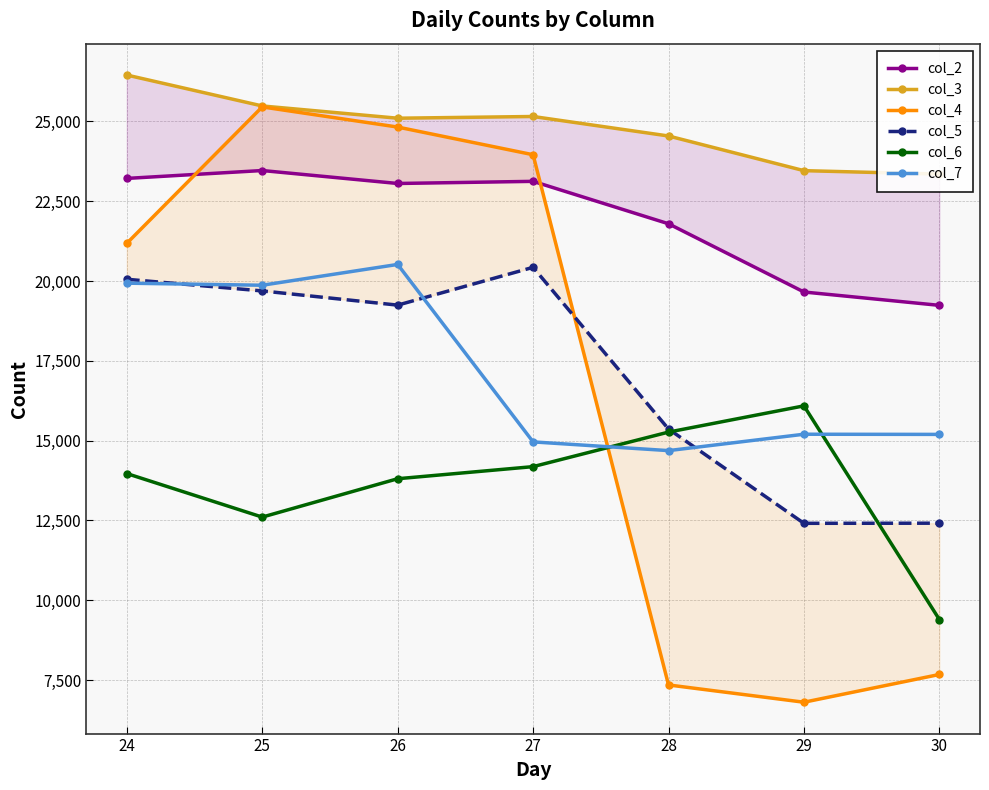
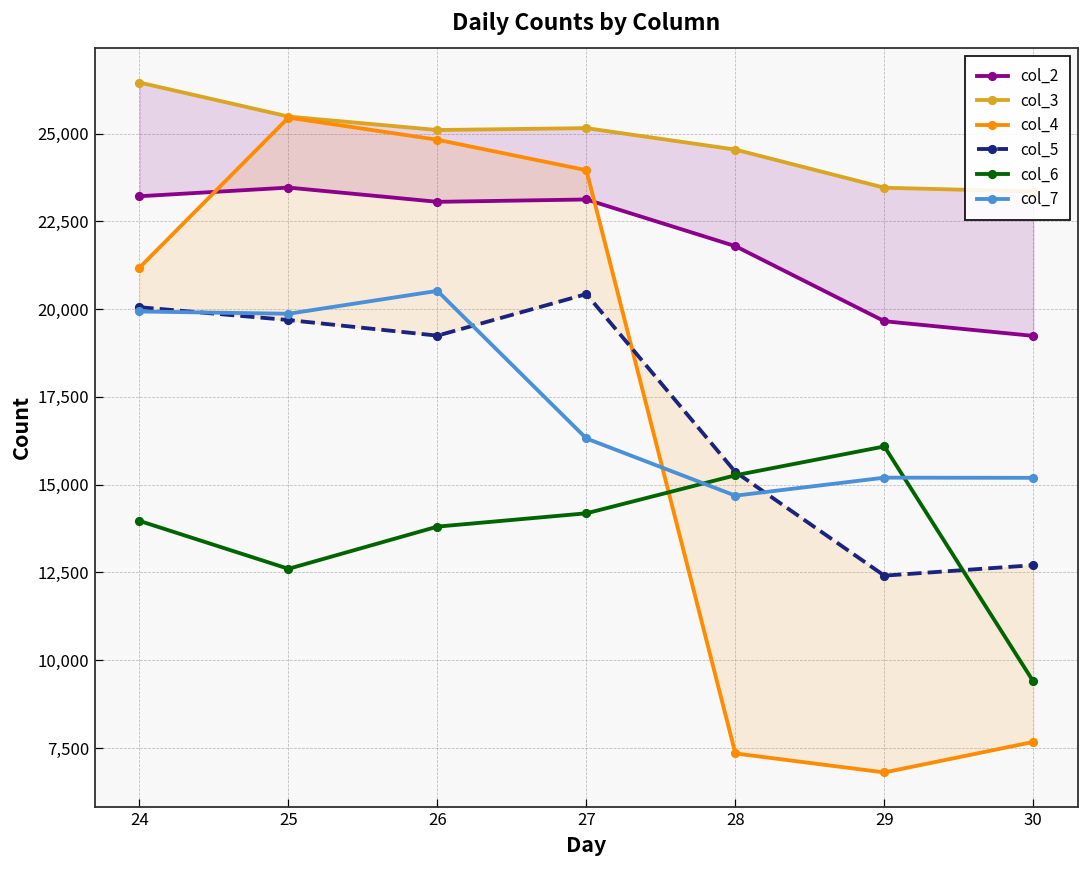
col_7, 27: 15,000 -> 16,300
col_5, 30: 12,400 -> 12,700
